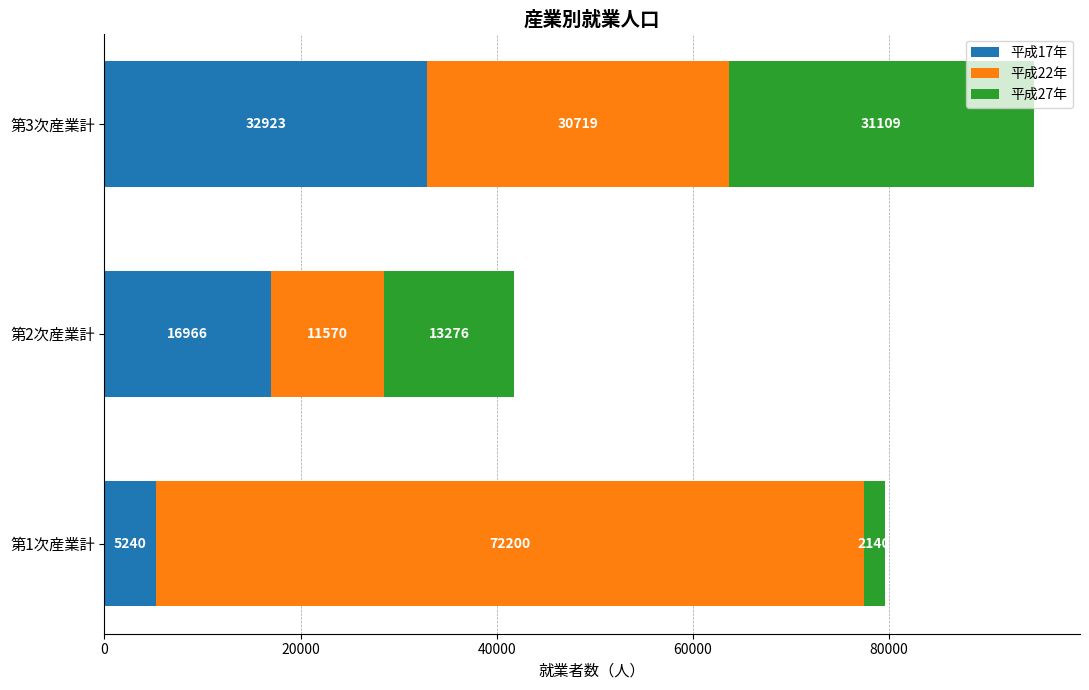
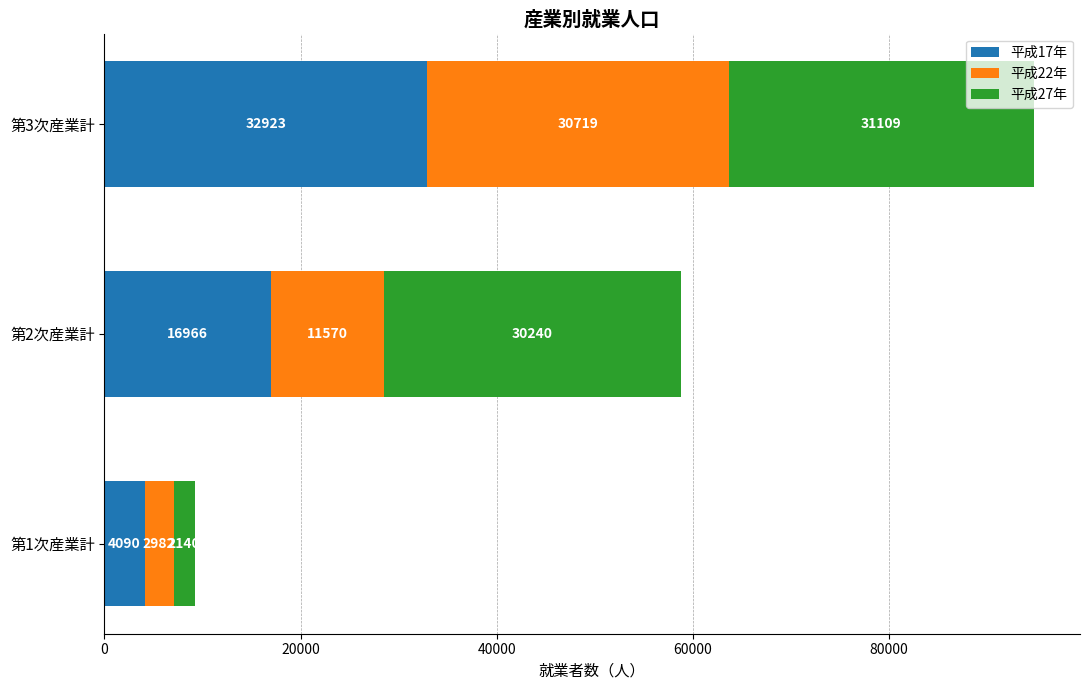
平成27年, 第2次産業計: 13276 -> 30240
平成17年, 第1次産業計: 5240 -> 4090
平成22年, 第1次産業計: 72200 -> 2982
